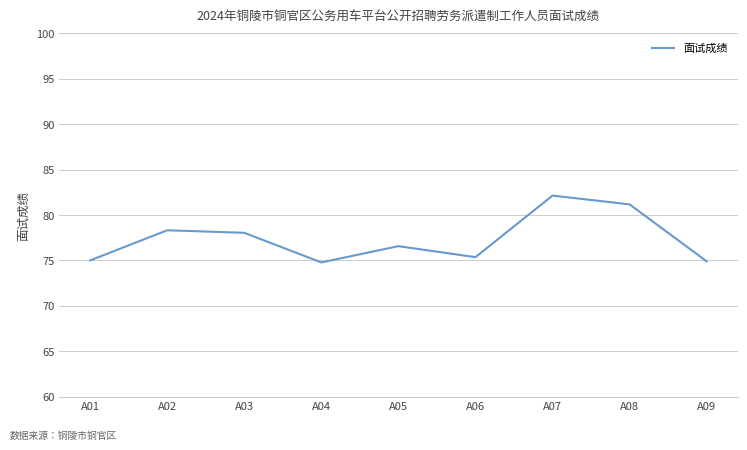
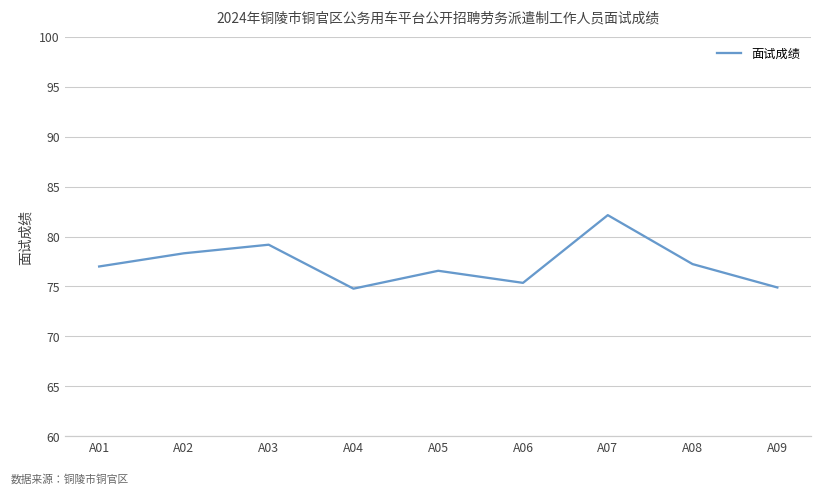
A01: 75 -> 77
A03: 78 -> 79
A08: 81 -> 77
